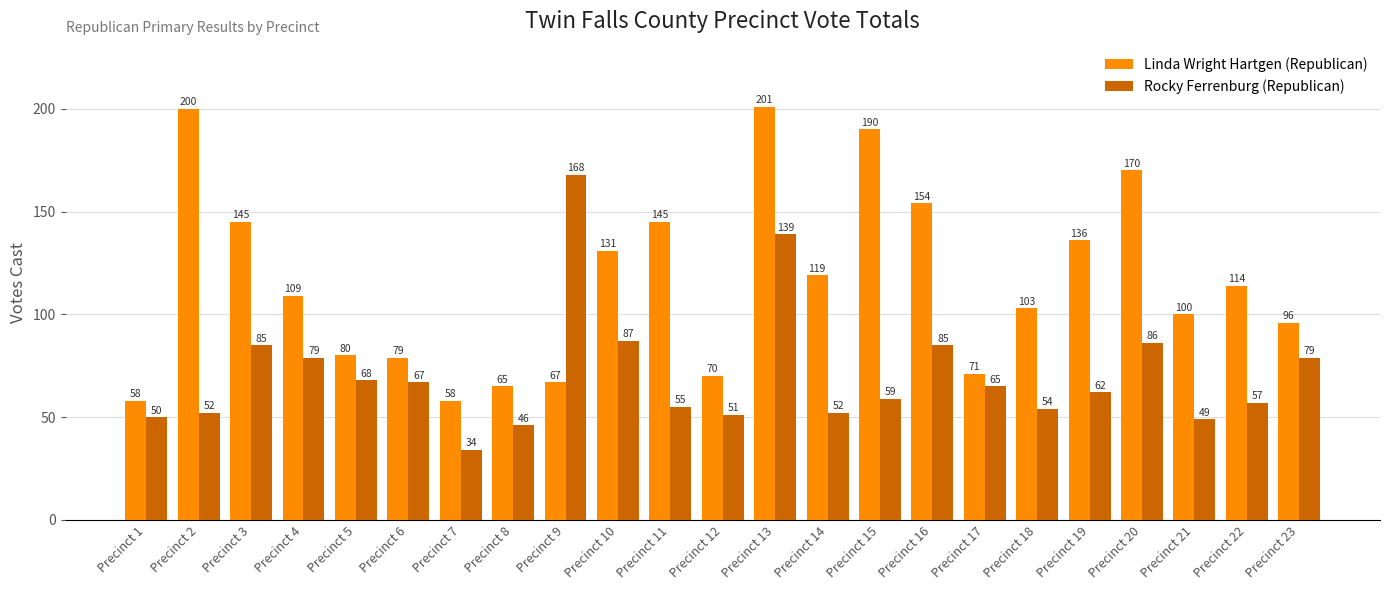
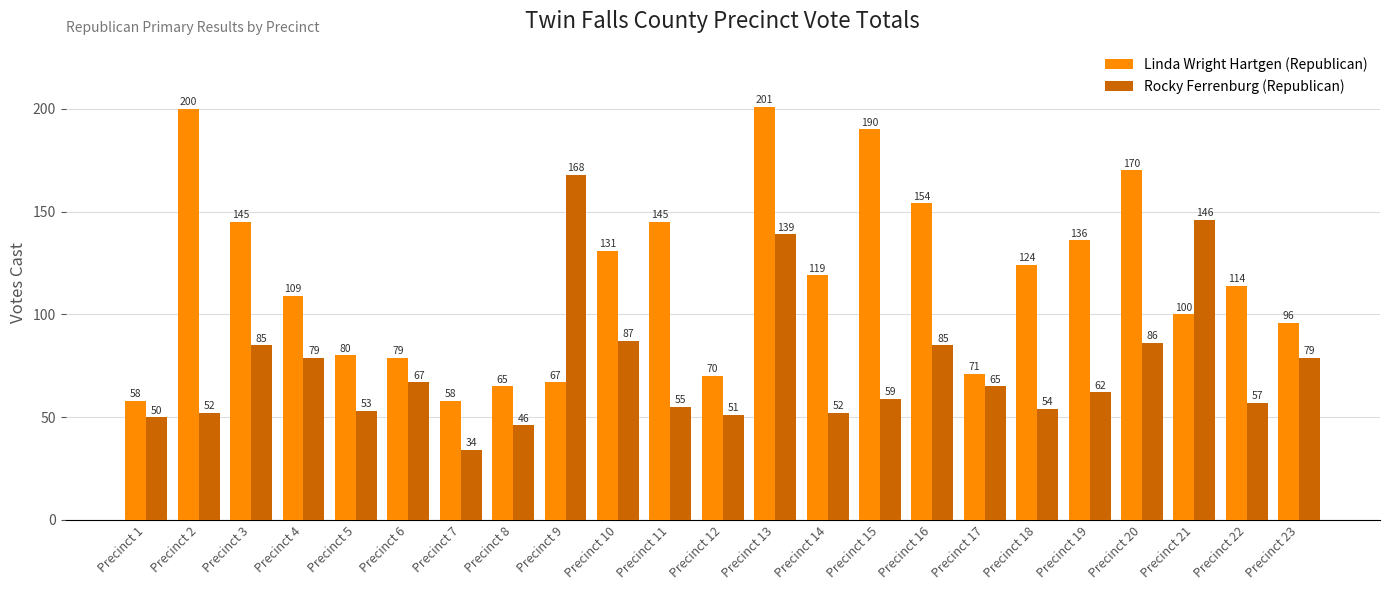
Rocky Ferrenburg (Republican), Precinct 5: 68 -> 53
Linda Wright Hartgen (Republican), Precinct 18: 103 -> 124
Rocky Ferrenburg (Republican), Precinct 21: 49 -> 146
